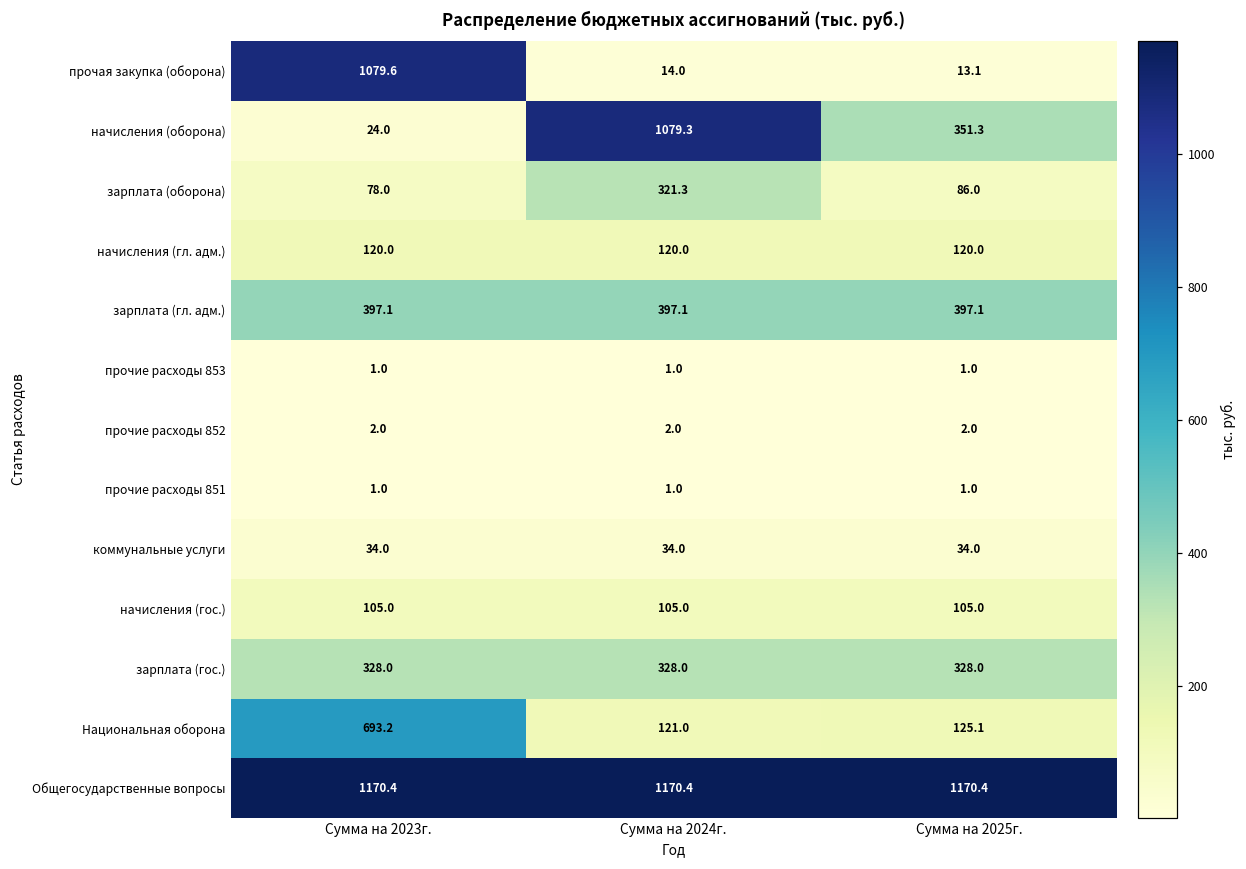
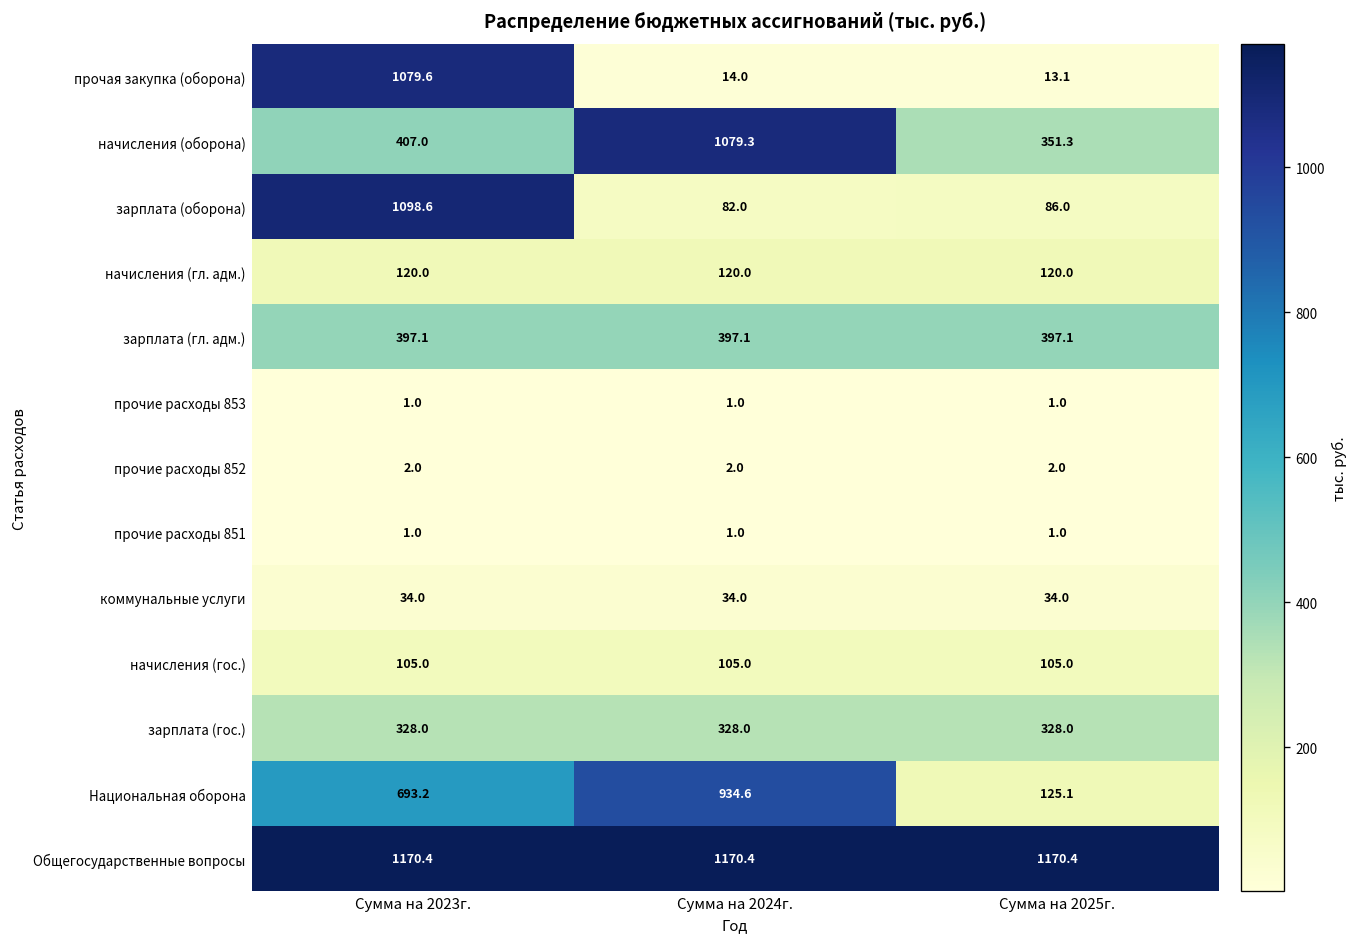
начисления (оборона), Сумма на 2023г.: 24.0 -> 407.0
зарплата (оборона), Сумма на 2023г.: 78.0 -> 1098.6
зарплата (оборона), Сумма на 2024г.: 321.3 -> 82.0
Национальная оборона, Сумма на 2024г.: 121.0 -> 934.6
